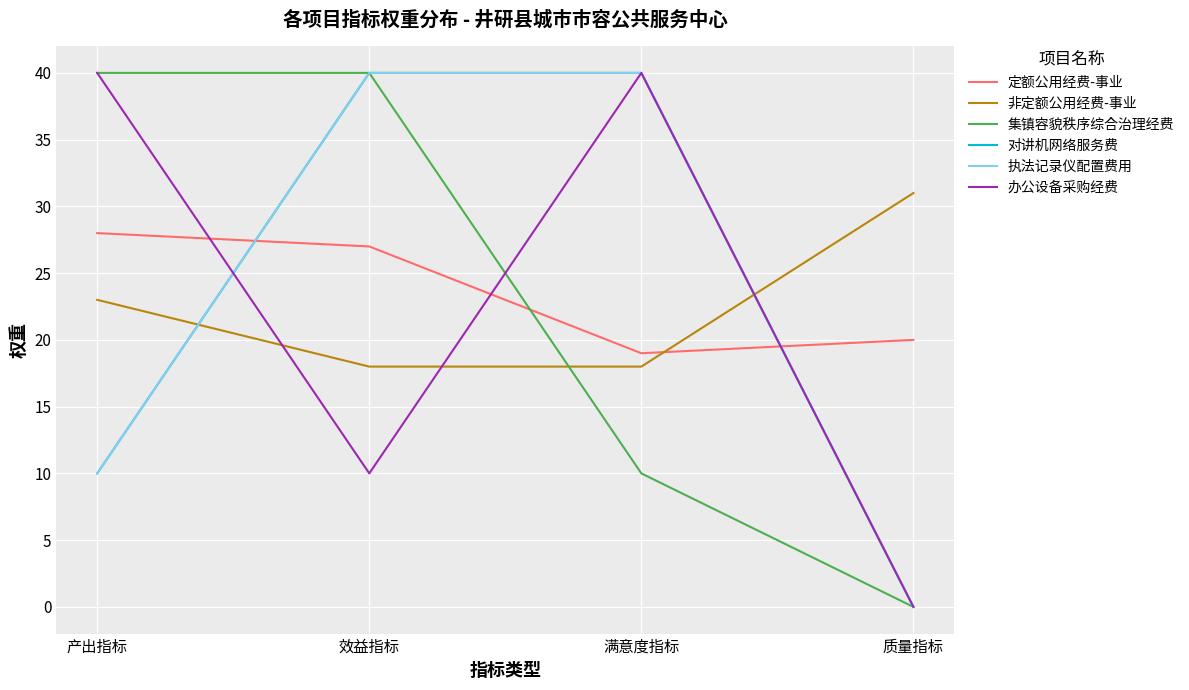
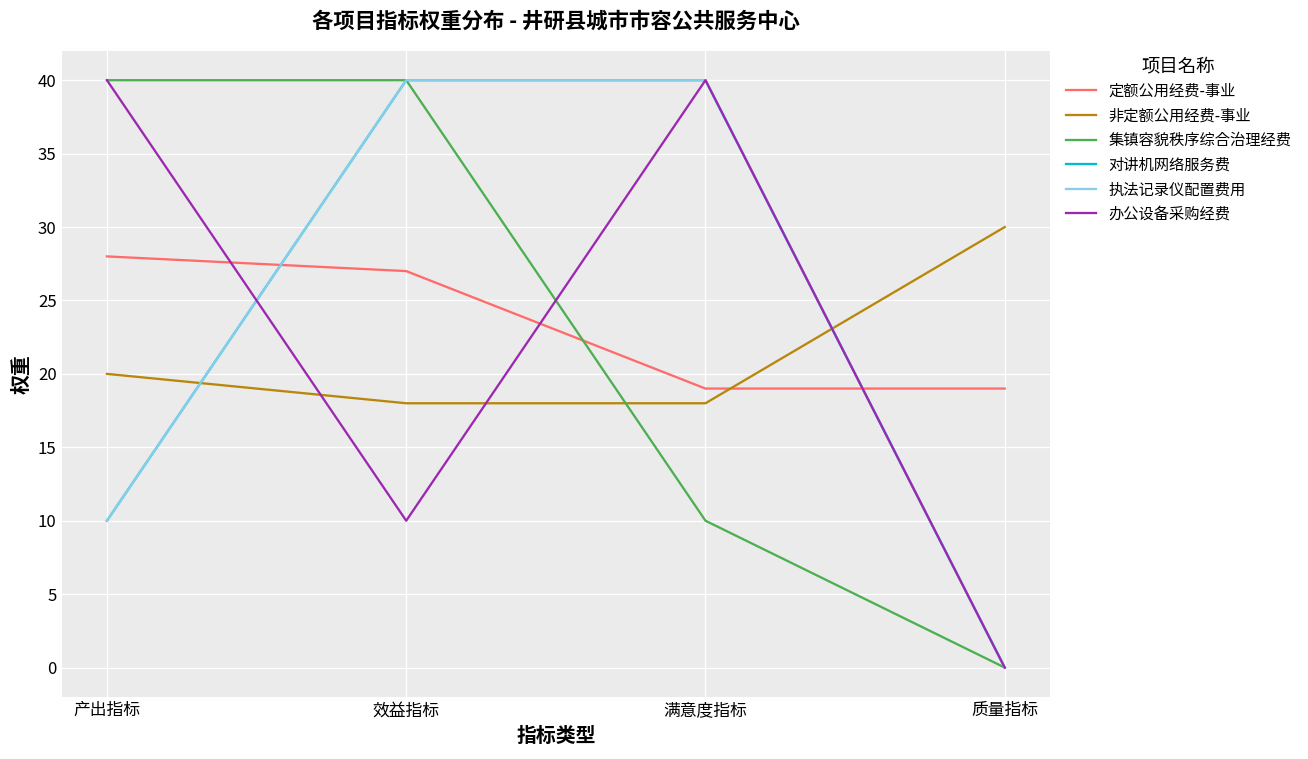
非定额公用经费-事业, 产出指标: 23 -> 20
定额公用经费-事业, 质量指标: 20 -> 19
非定额公用经费-事业, 质量指标: 31 -> 30
